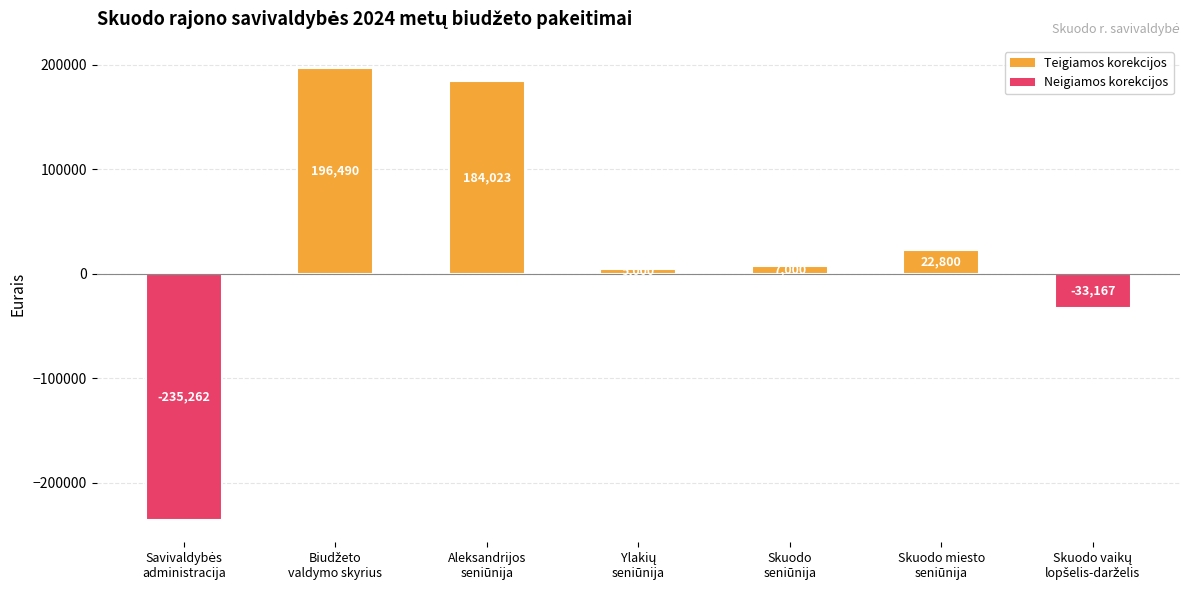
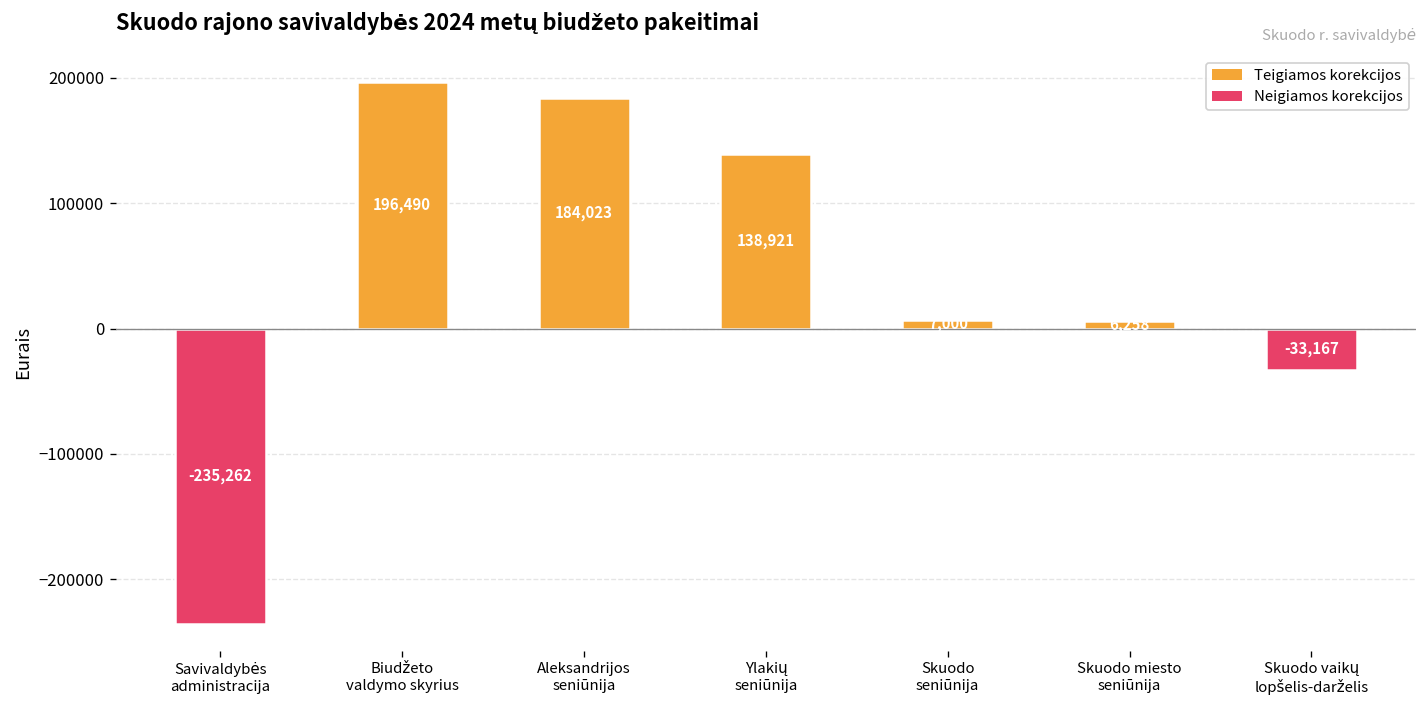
Ylakių seniūnija: 5000 -> 139000
Skuodo miesto seniūnija: 23000 -> 6000
